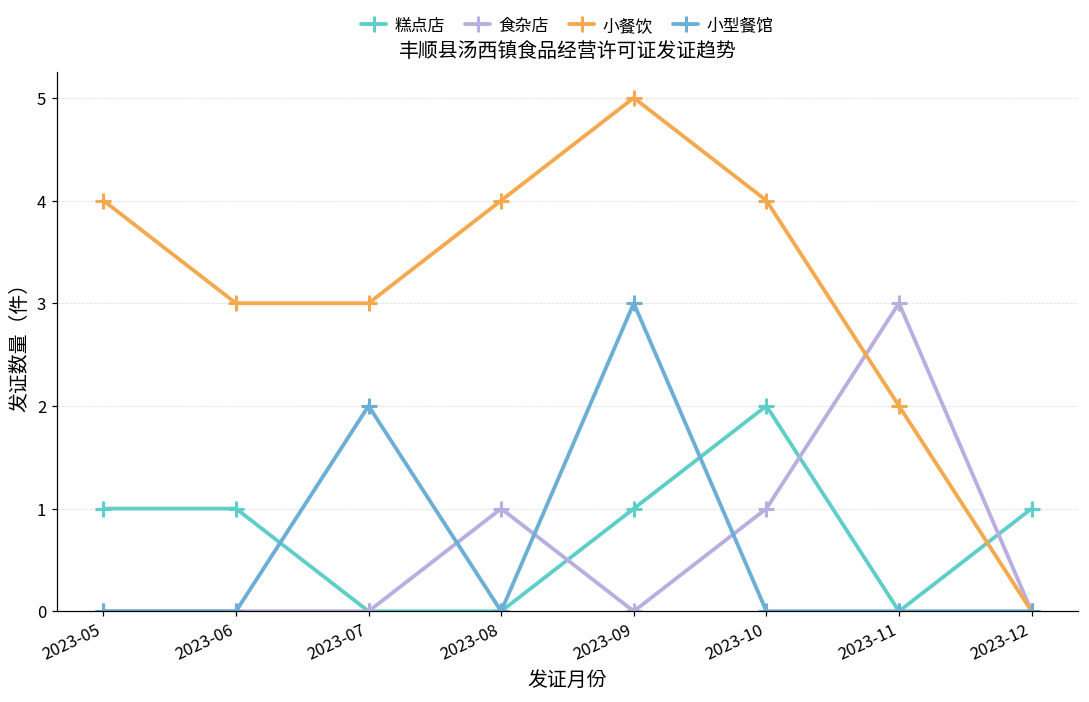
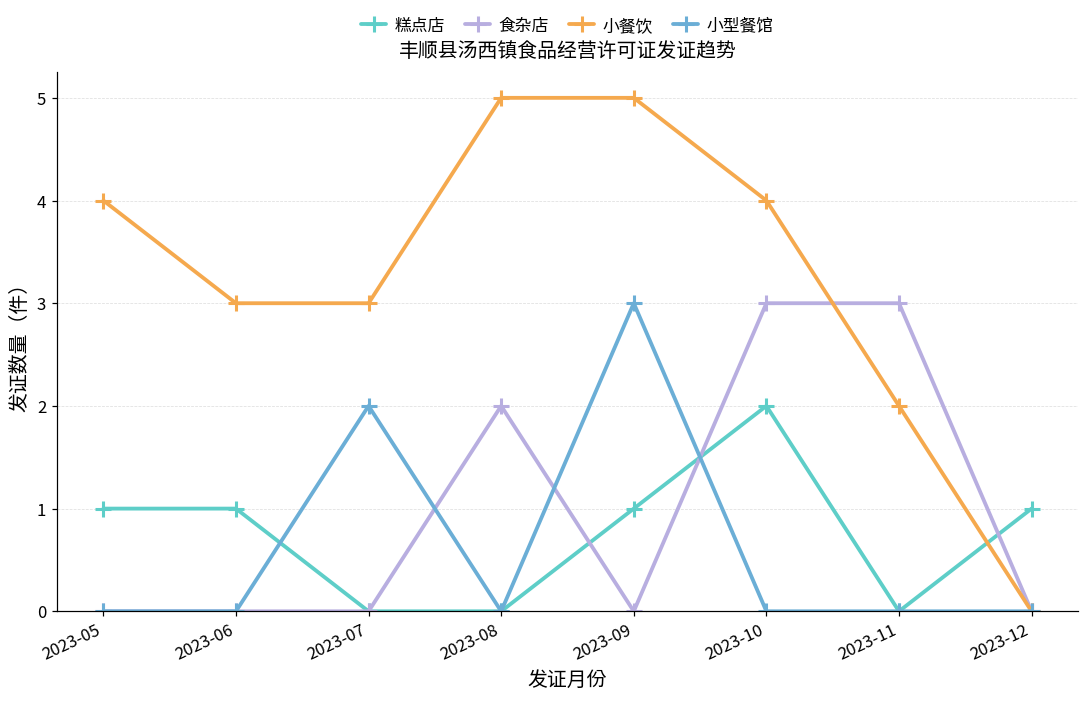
食杂店, 2023-08: 1 -> 2
小餐饮, 2023-08: 4 -> 5
食杂店, 2023-10: 1 -> 3
